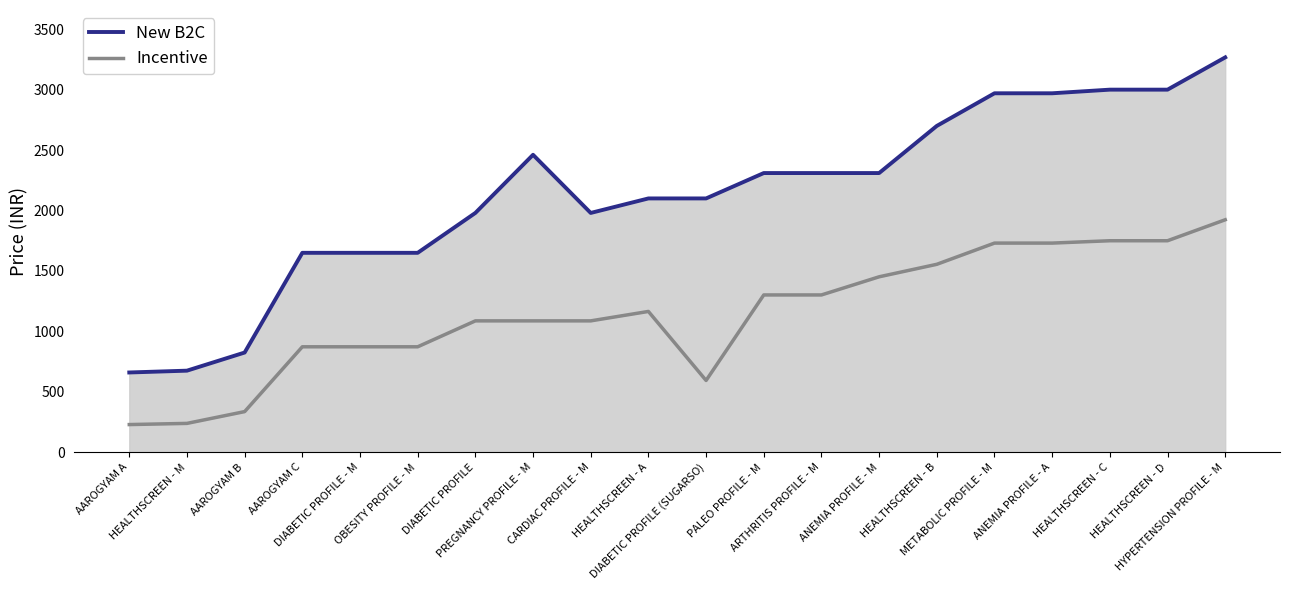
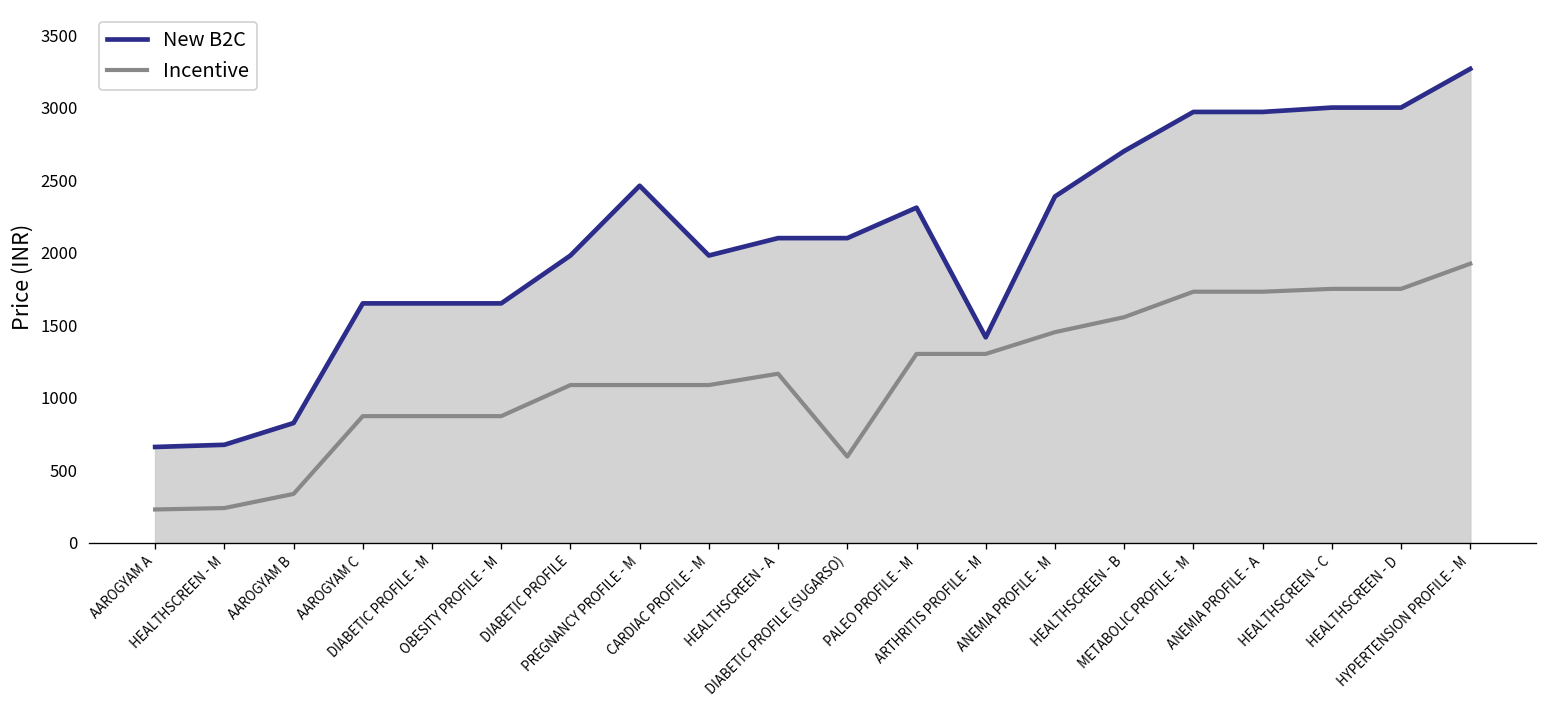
New B2C, ARTHRITIS PROFILE - M: 2310 -> 1420
New B2C, ANEMIA PROFILE - M: 2310 -> 2390
